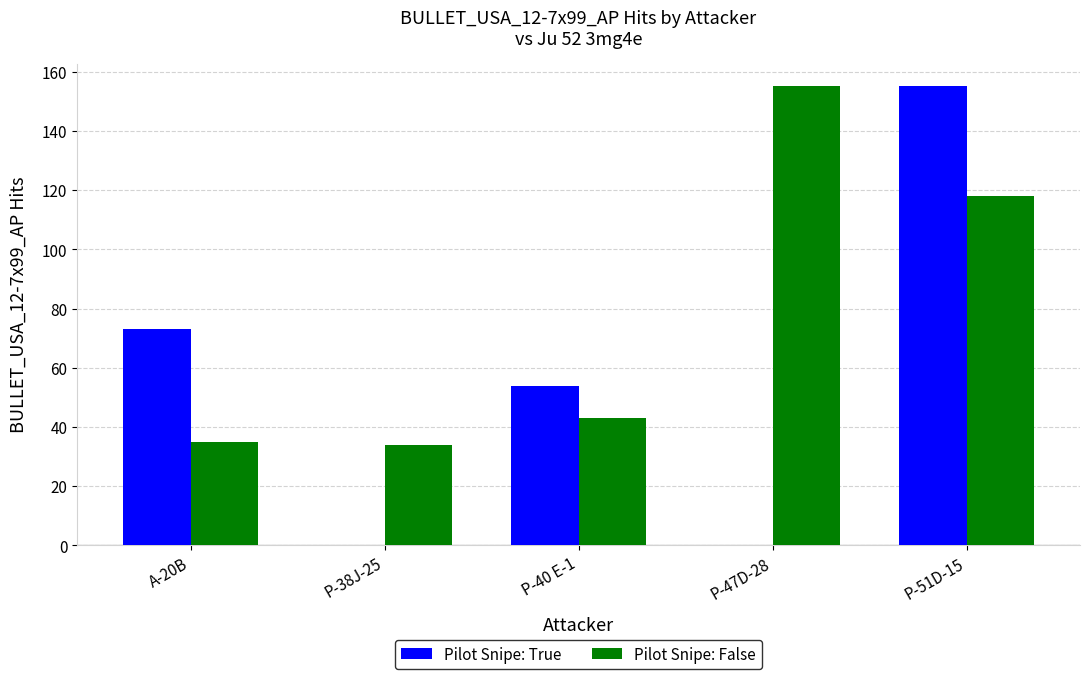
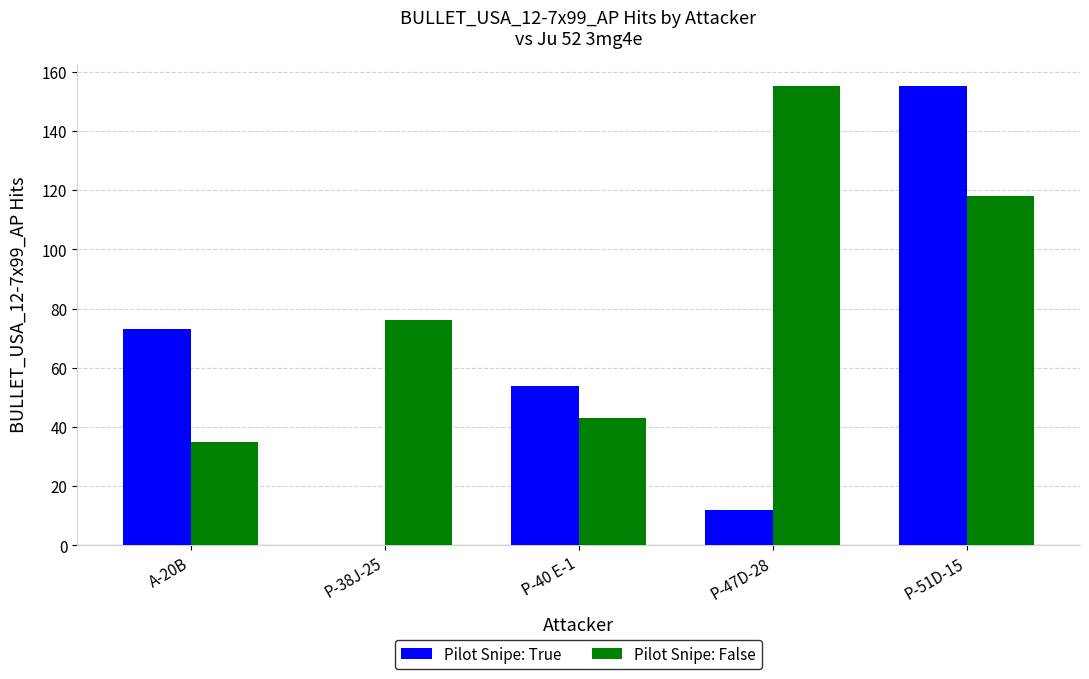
Pilot Snipe: False, P-38J-25: 34 -> 76
Pilot Snipe: True, P-47D-28: 0 -> 12
